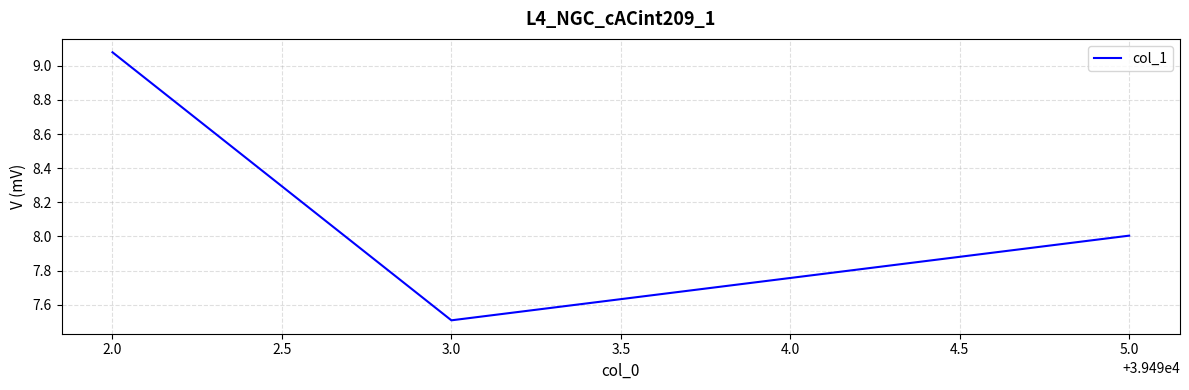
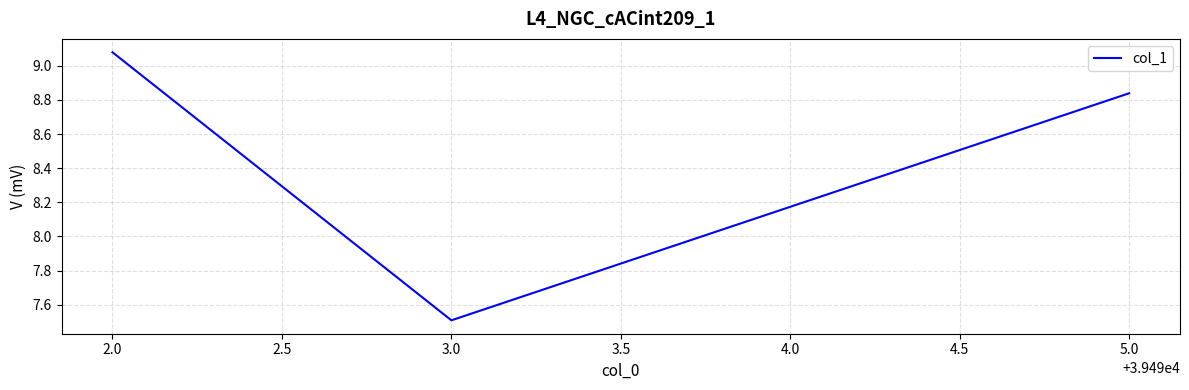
5.0: 8.01 -> 8.84
